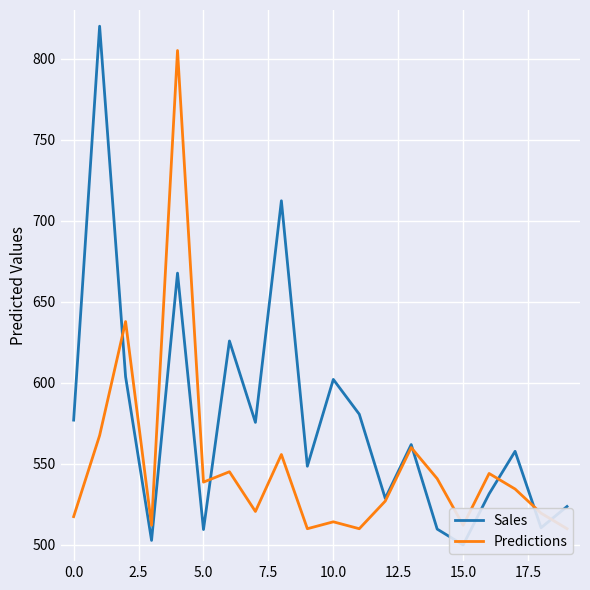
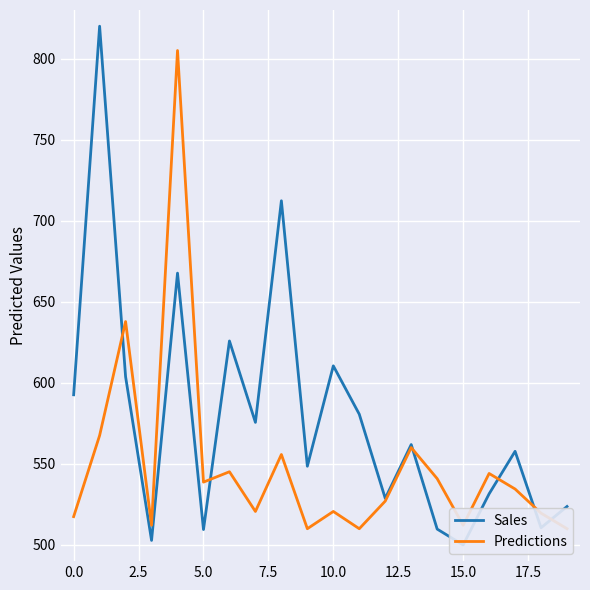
Sales, 0.0: 577 -> 593
Sales, 10.0: 602 -> 610
Predictions, 10.0: 514 -> 521
